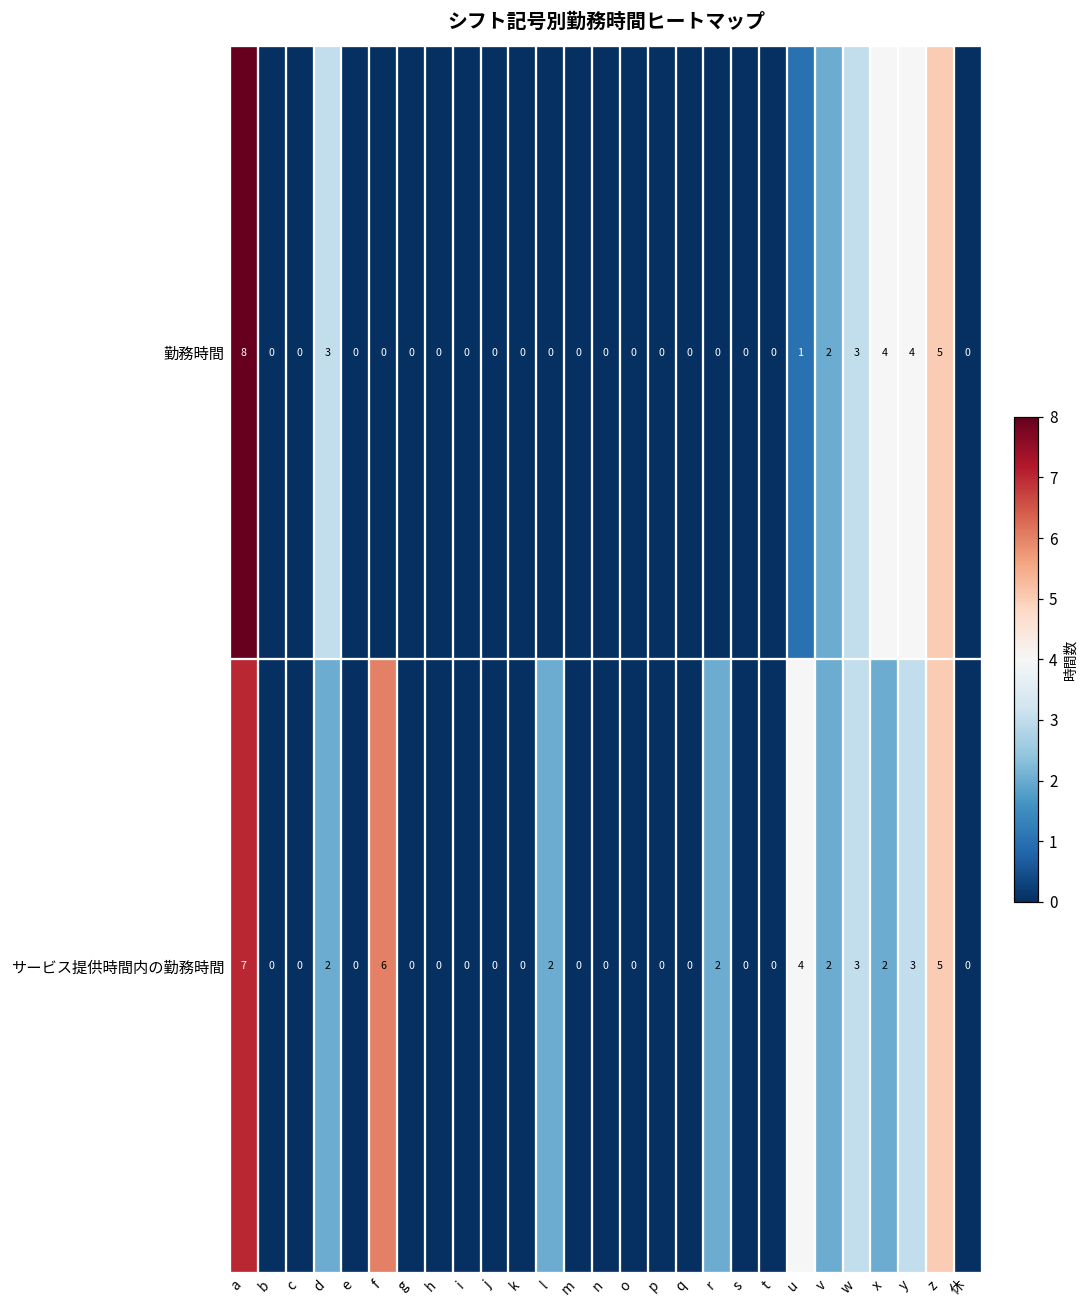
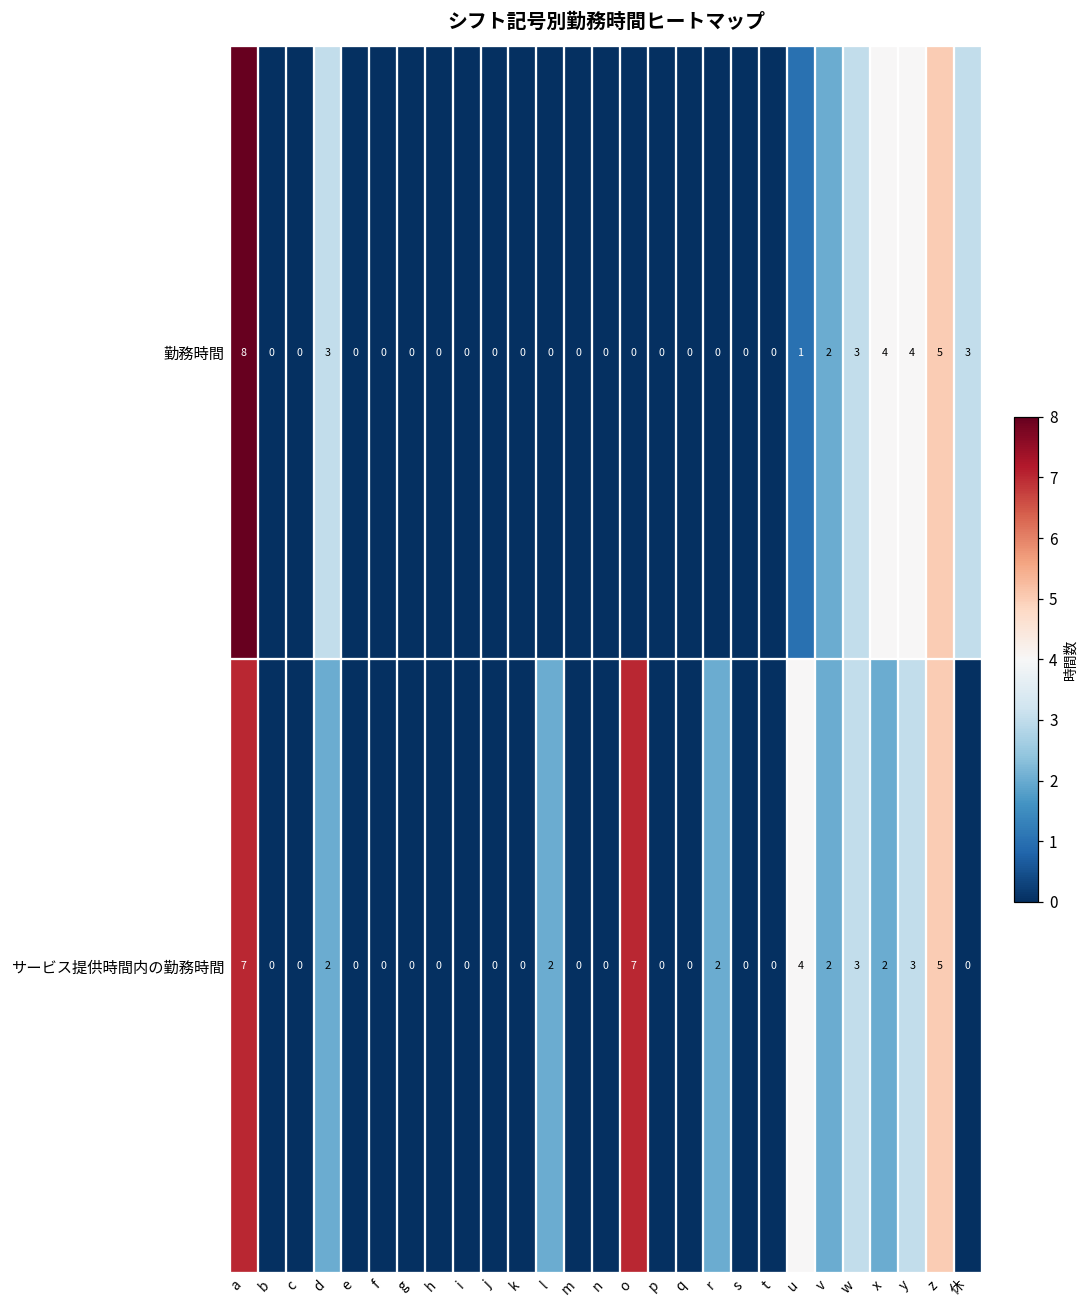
勤務時間, 休: 0 -> 3
サービス提供時間内の勤務時間, f: 6 -> 0
サービス提供時間内の勤務時間, o: 0 -> 7
